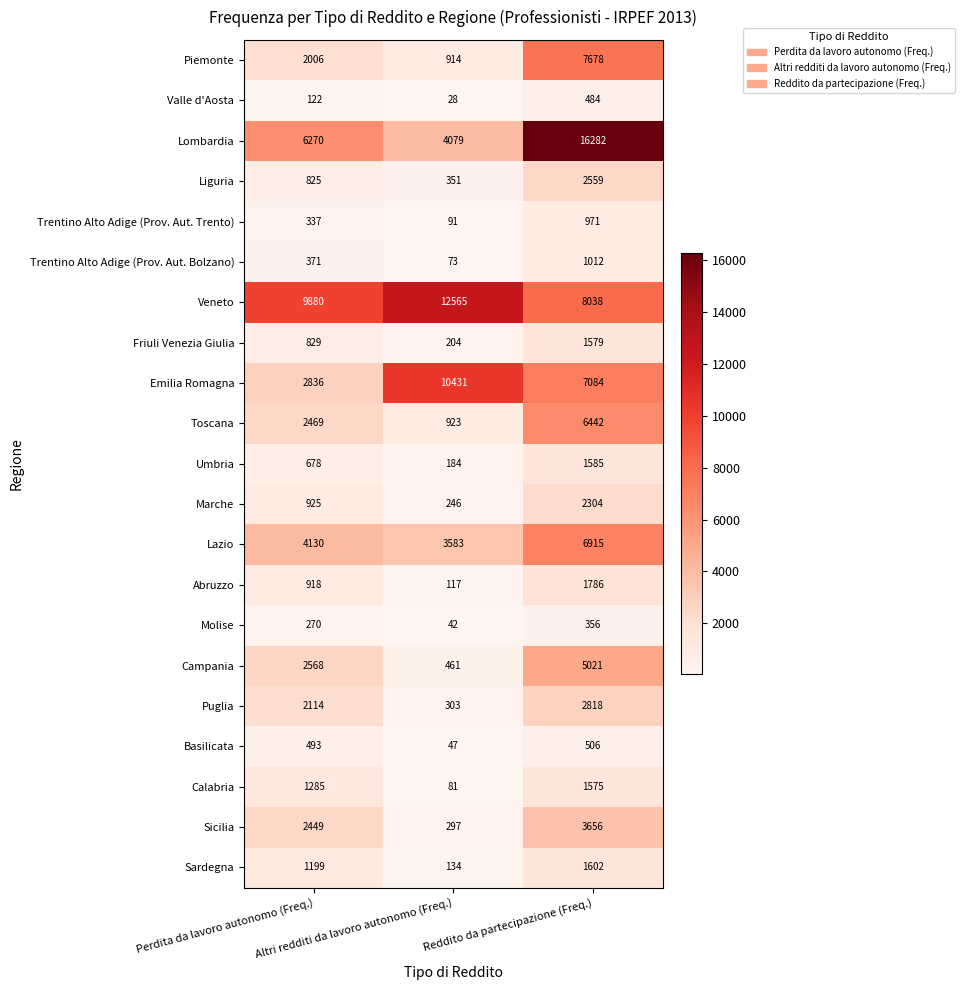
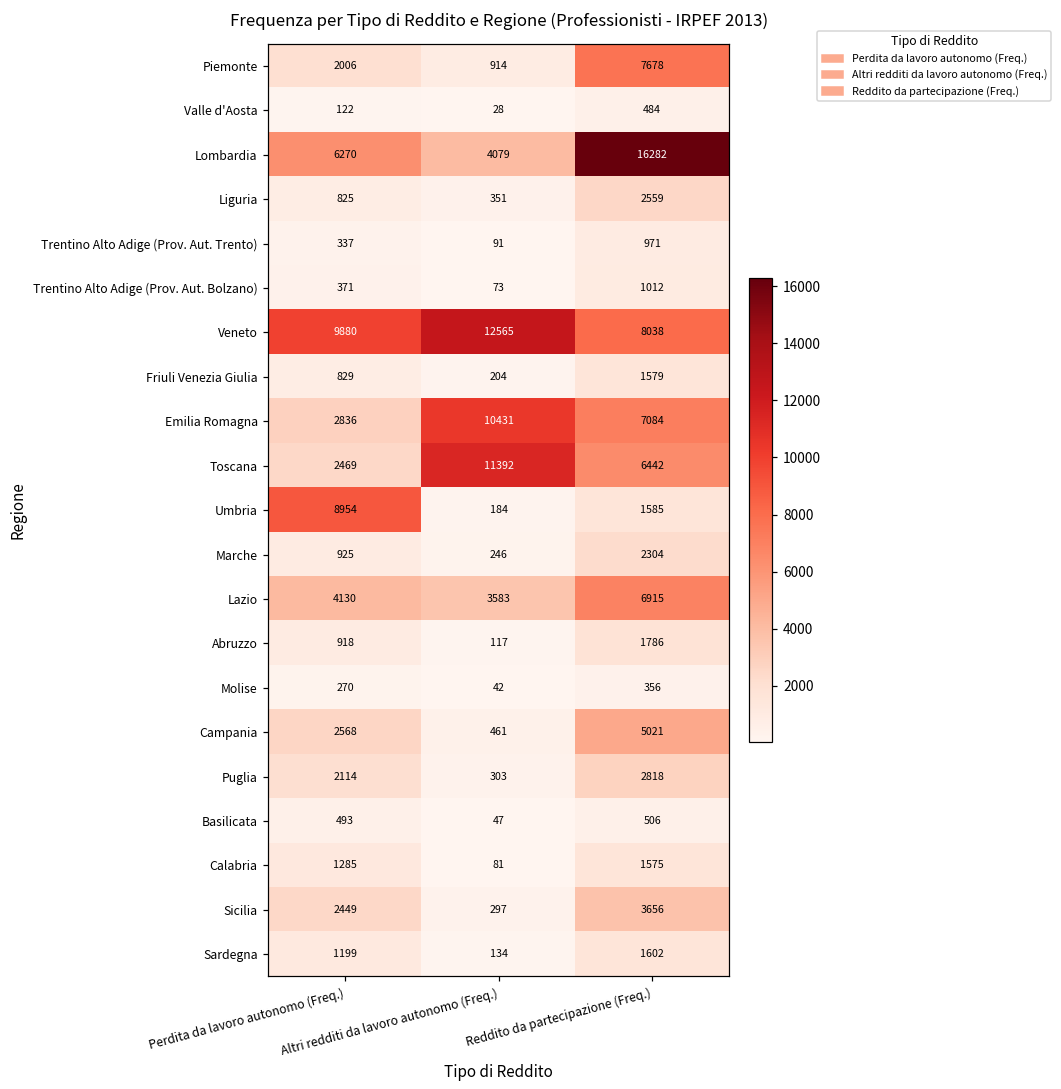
Toscana, Altri redditi da lavoro autonomo (Freq.): 923 -> 11392
Umbria, Perdita da lavoro autonomo (Freq.): 678 -> 8954
